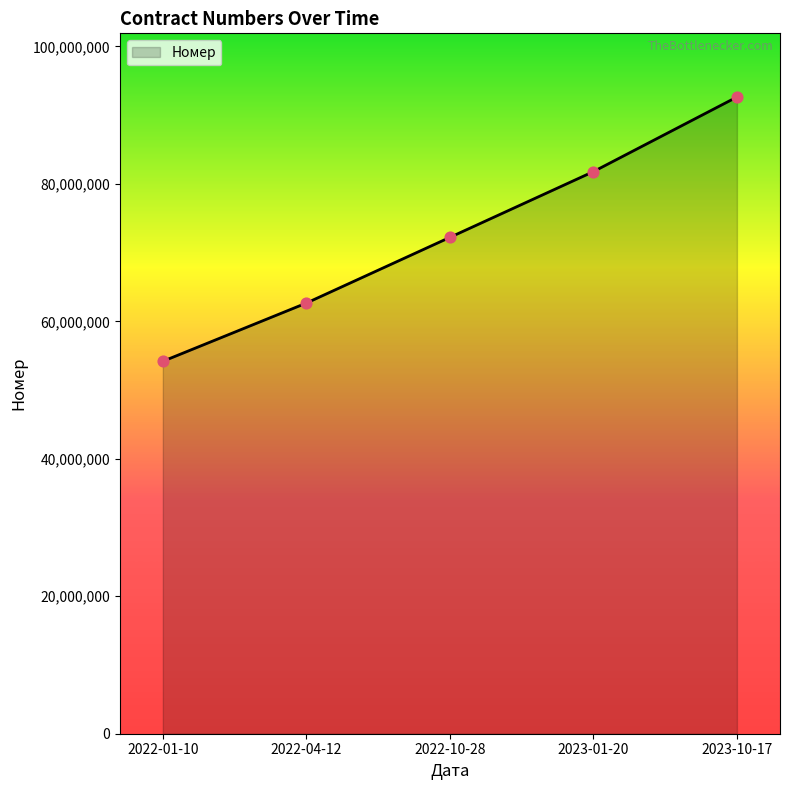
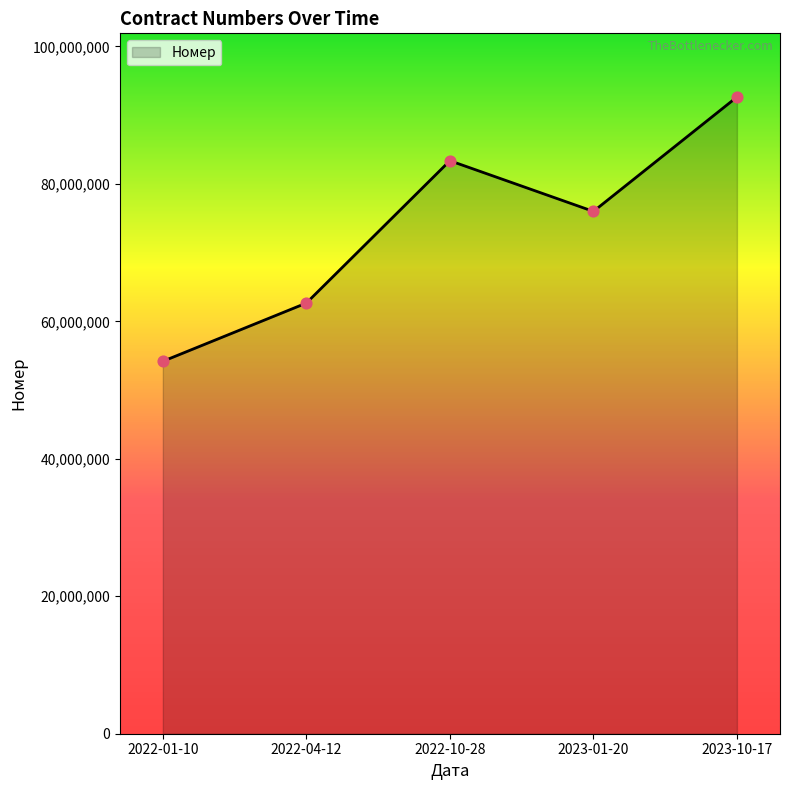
2022-10-28: 72,000,000 -> 83,000,000
2023-01-20: 82,000,000 -> 76,000,000
